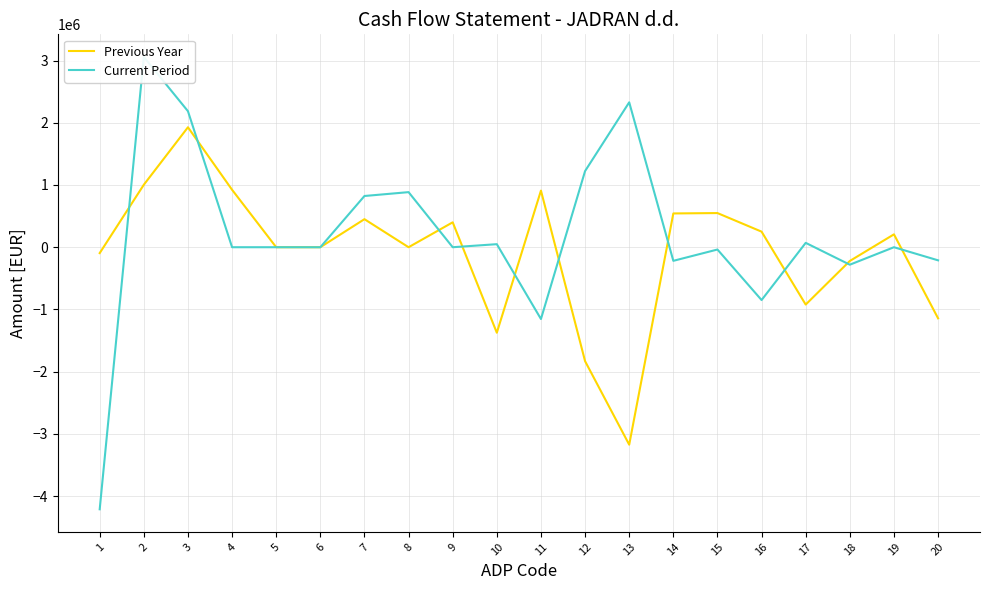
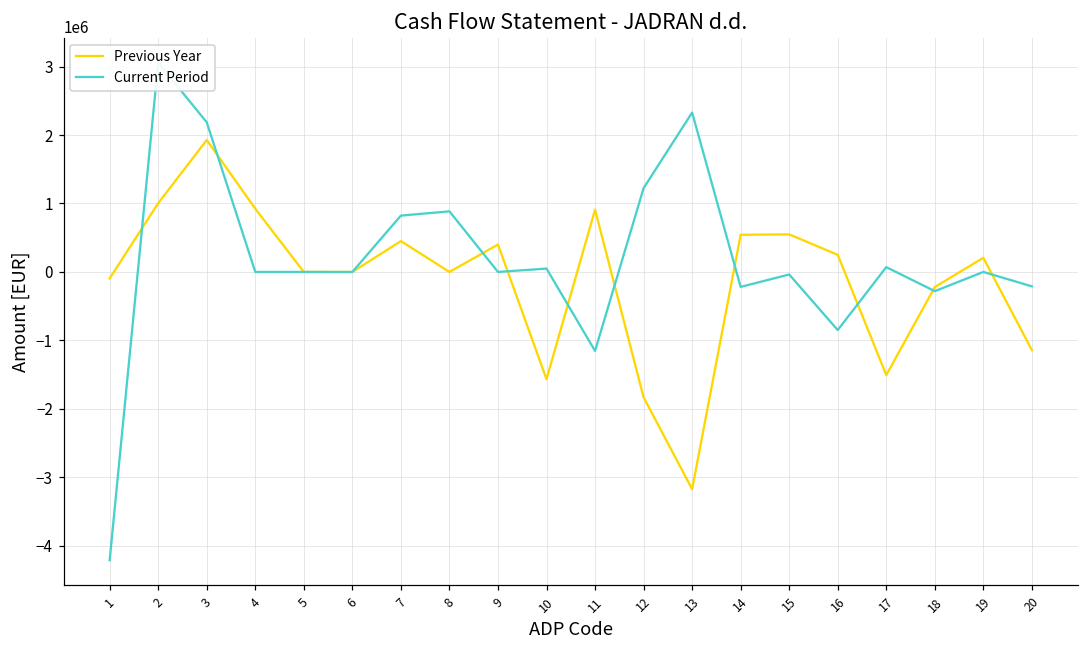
Previous Year, 10: -1400000 -> -1600000
Previous Year, 17: -900000 -> -1500000
